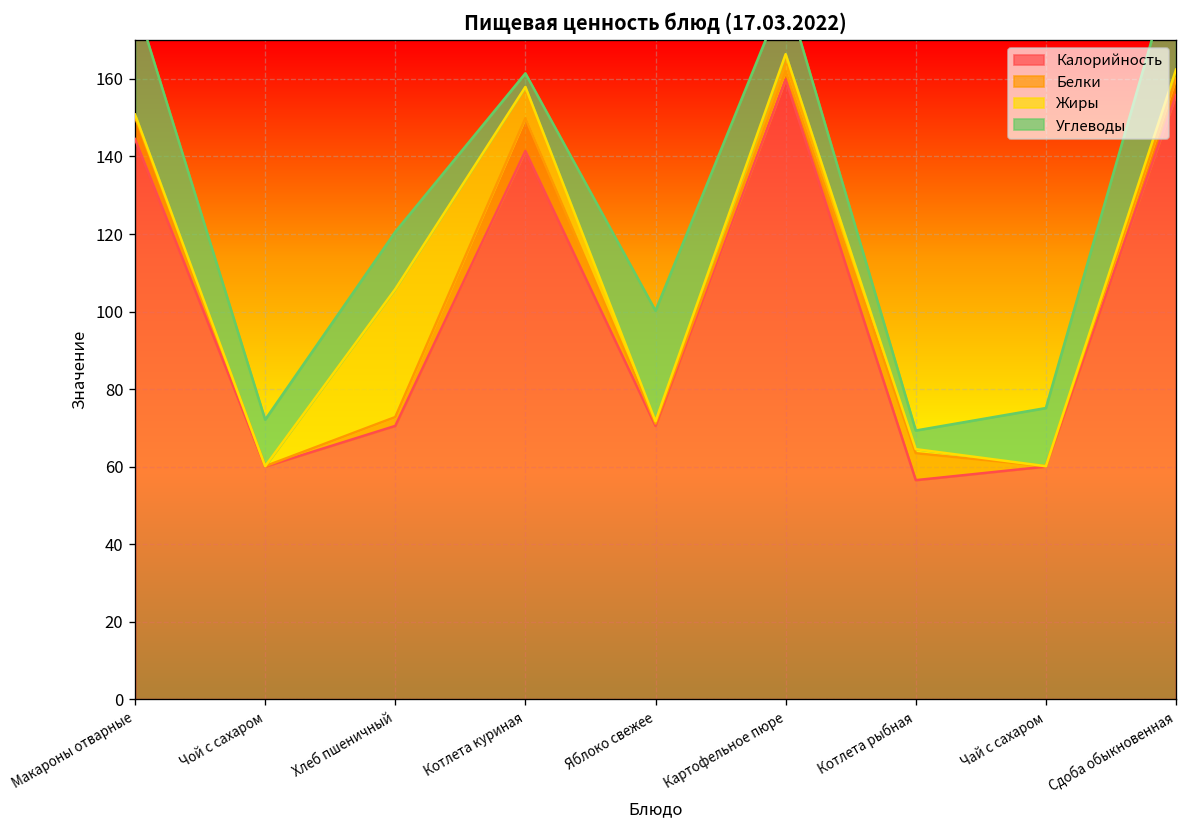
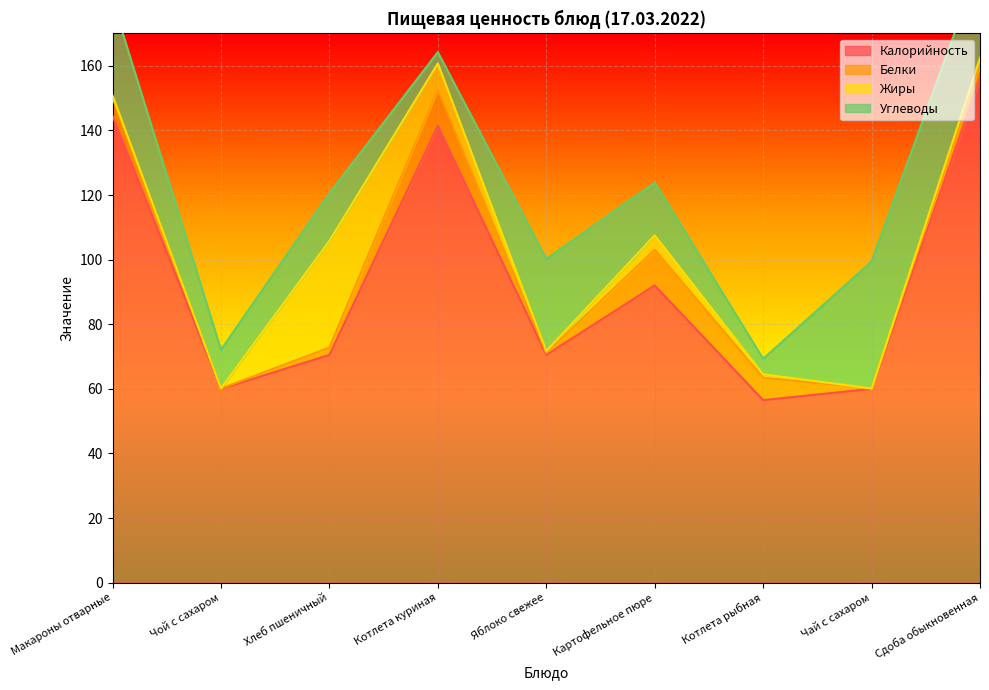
Белки, Котлета куриная: 8 -> 11
Калорийность, Картофельное пюре: 160 -> 92
Белки, Картофельное пюре: 2 -> 11
Углеводы, Чай с сахаром: 15 -> 39
